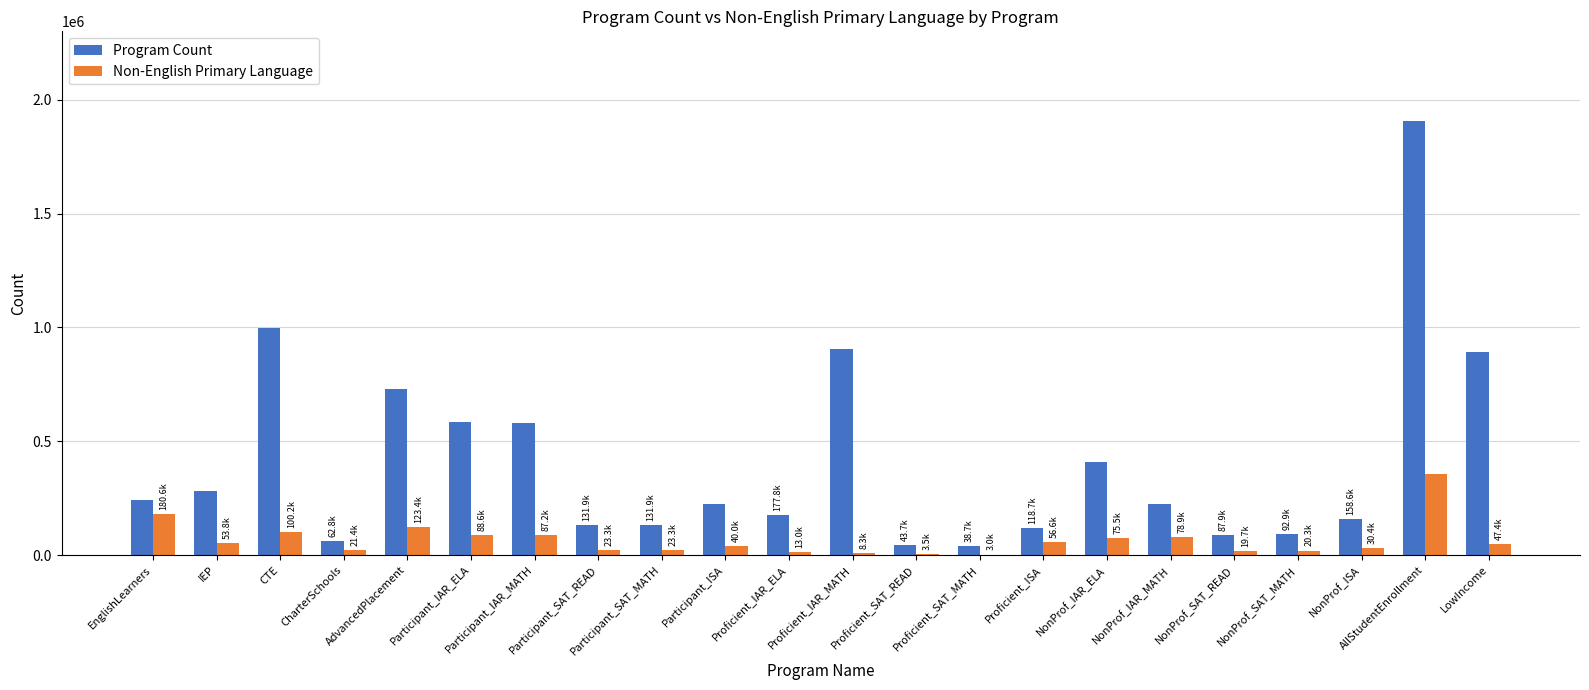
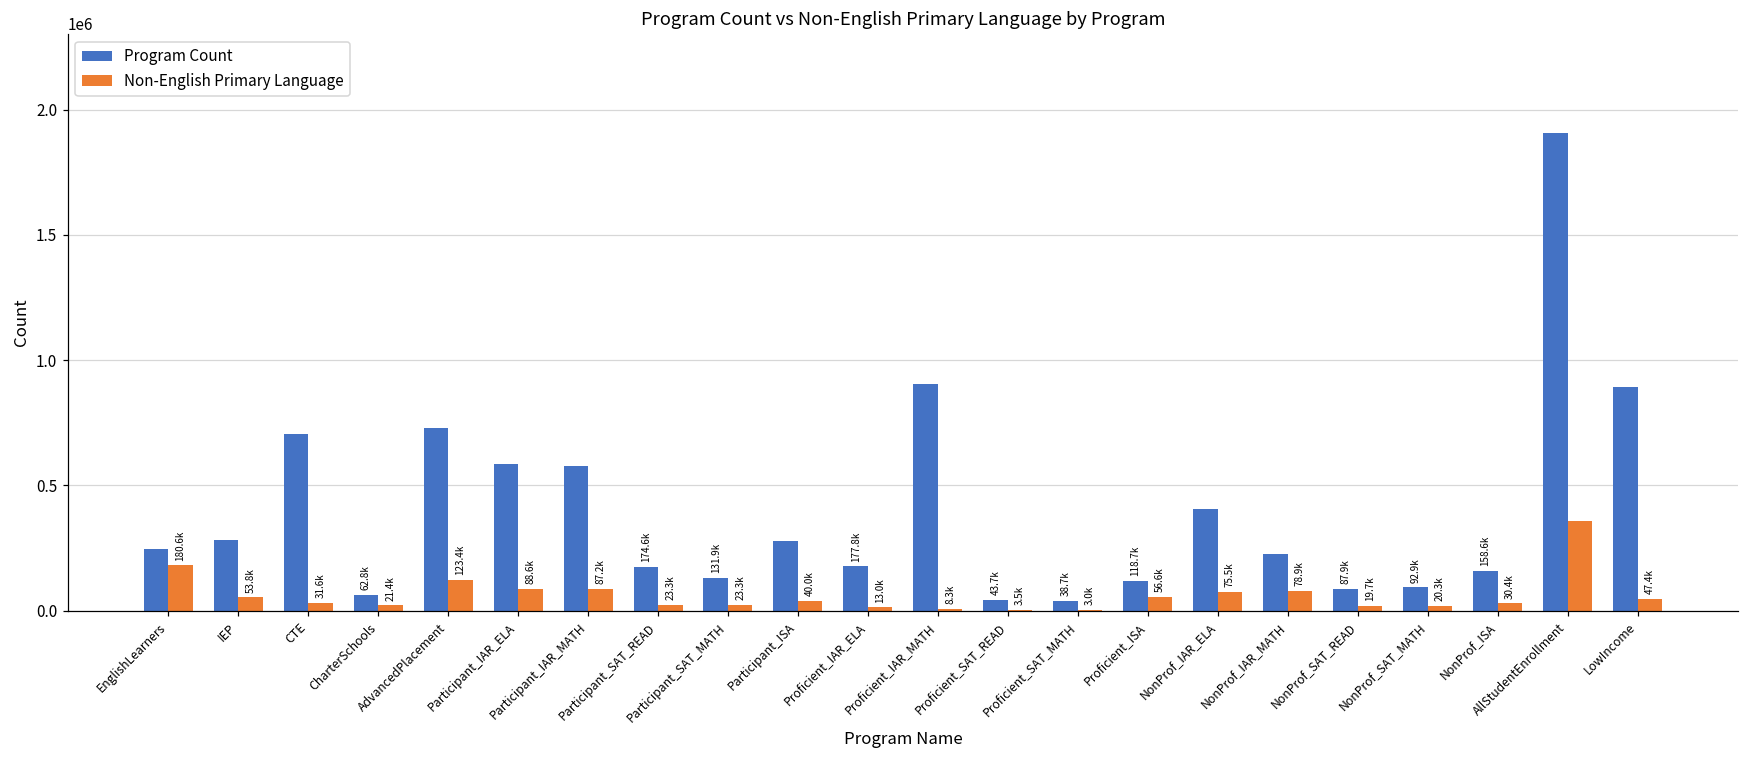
Program Count, CTE: 1000000 -> 700000
Non-English Primary Language, CTE: 100.2k -> 31.6k
Program Count, Participant_SAT_READ: 131.9k -> 174.6k
Program Count, Participant_ISA: 220000 -> 280000
